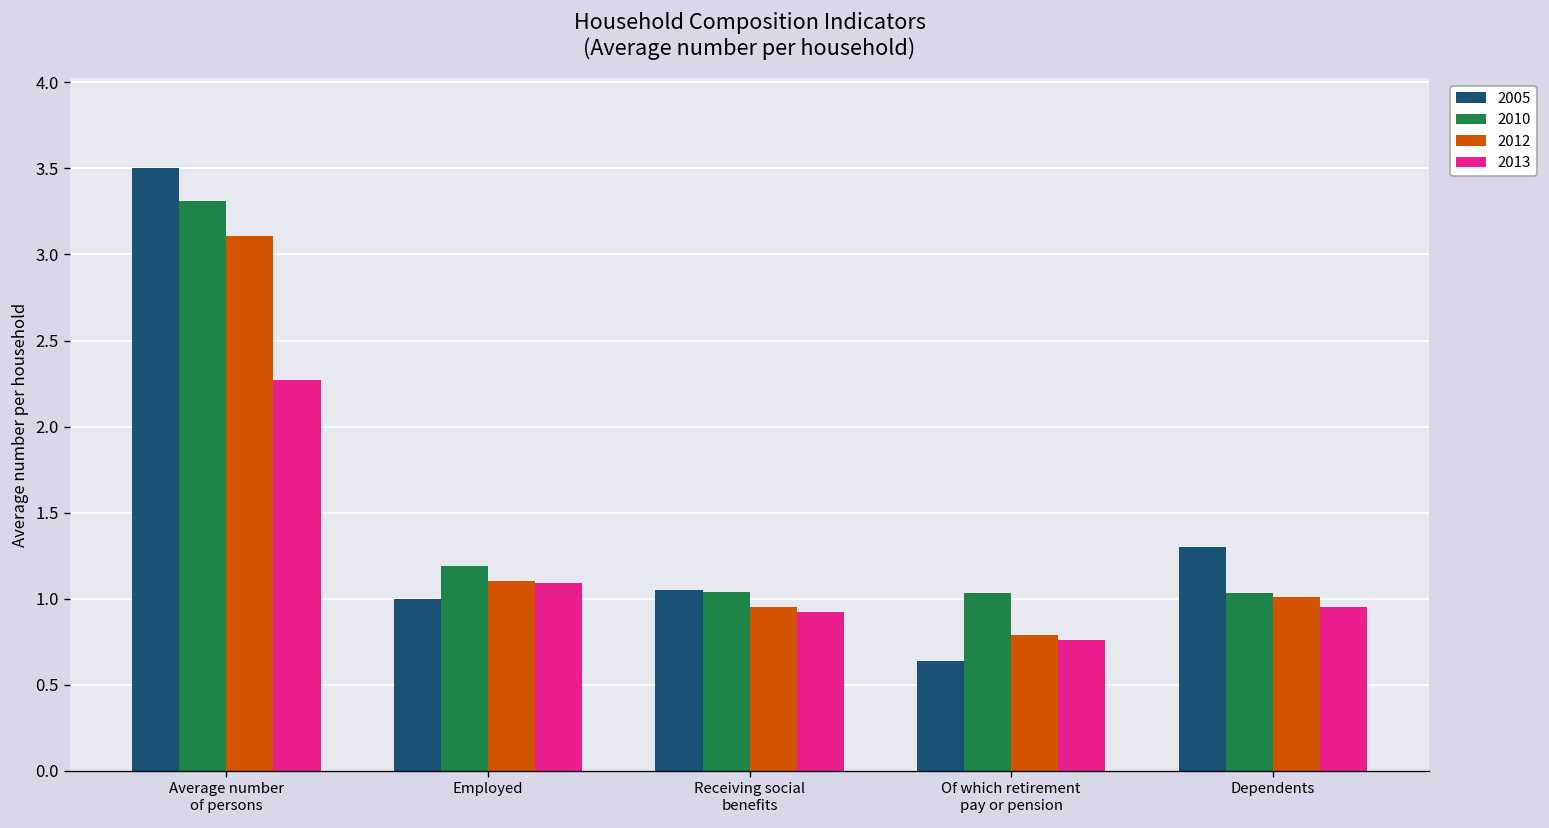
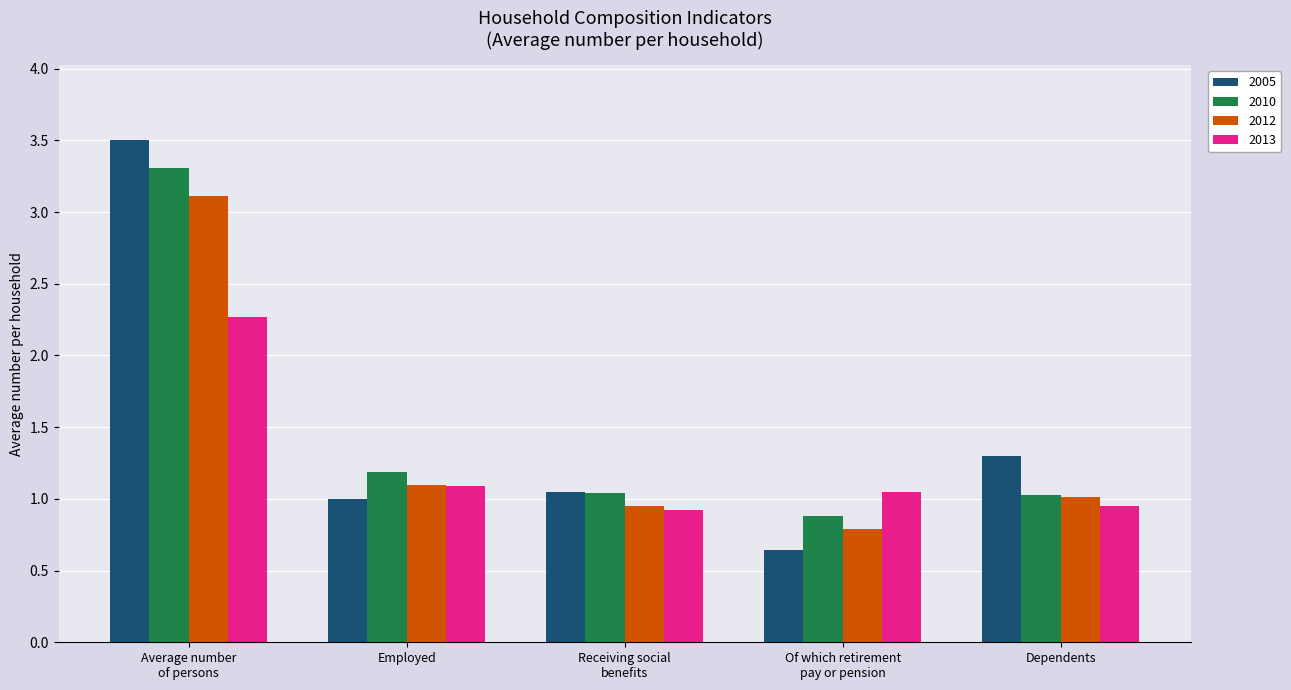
2010, Of which retirement pay or pension: 1.03 -> 0.88
2013, Of which retirement pay or pension: 0.76 -> 1.05
